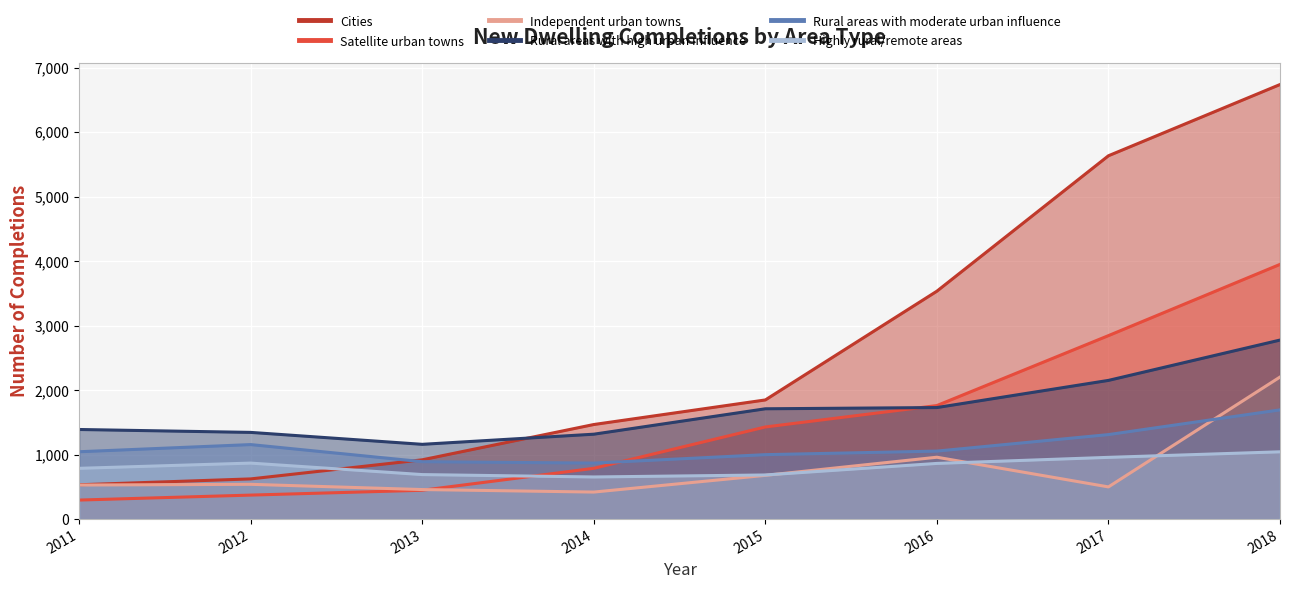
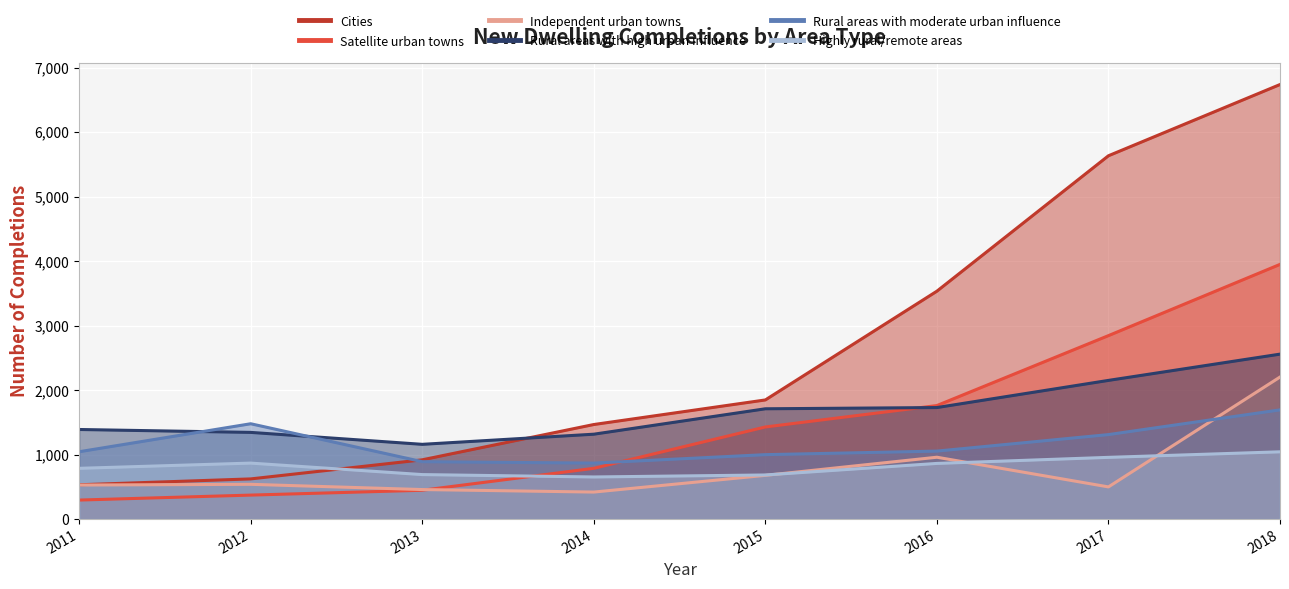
Rural areas with moderate urban influence, 2012: 1,200 -> 1,500
Rural areas with high urban influence, 2018: 2,800 -> 2,600
